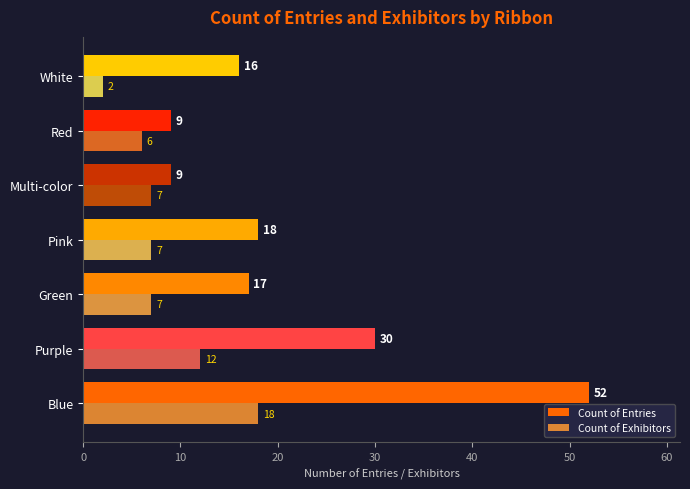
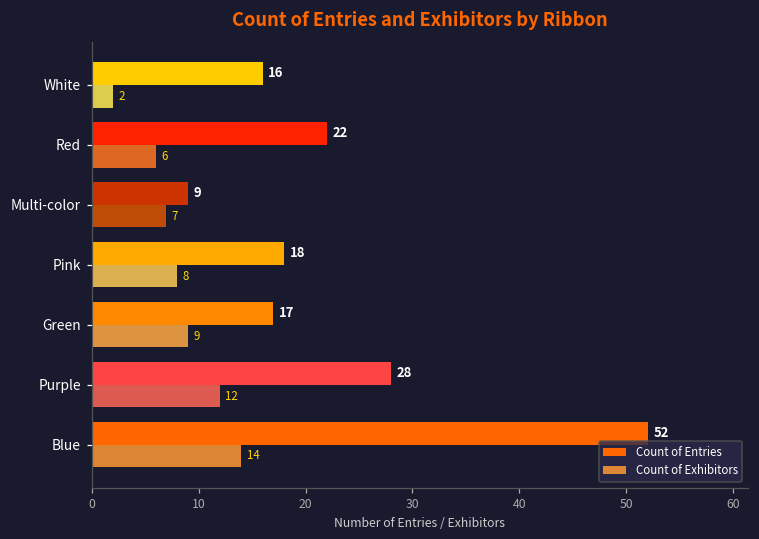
Count of Entries, Red: 9 -> 22
Count of Exhibitors, Pink: 7 -> 8
Count of Exhibitors, Green: 7 -> 9
Count of Entries, Purple: 30 -> 28
Count of Exhibitors, Blue: 18 -> 14
